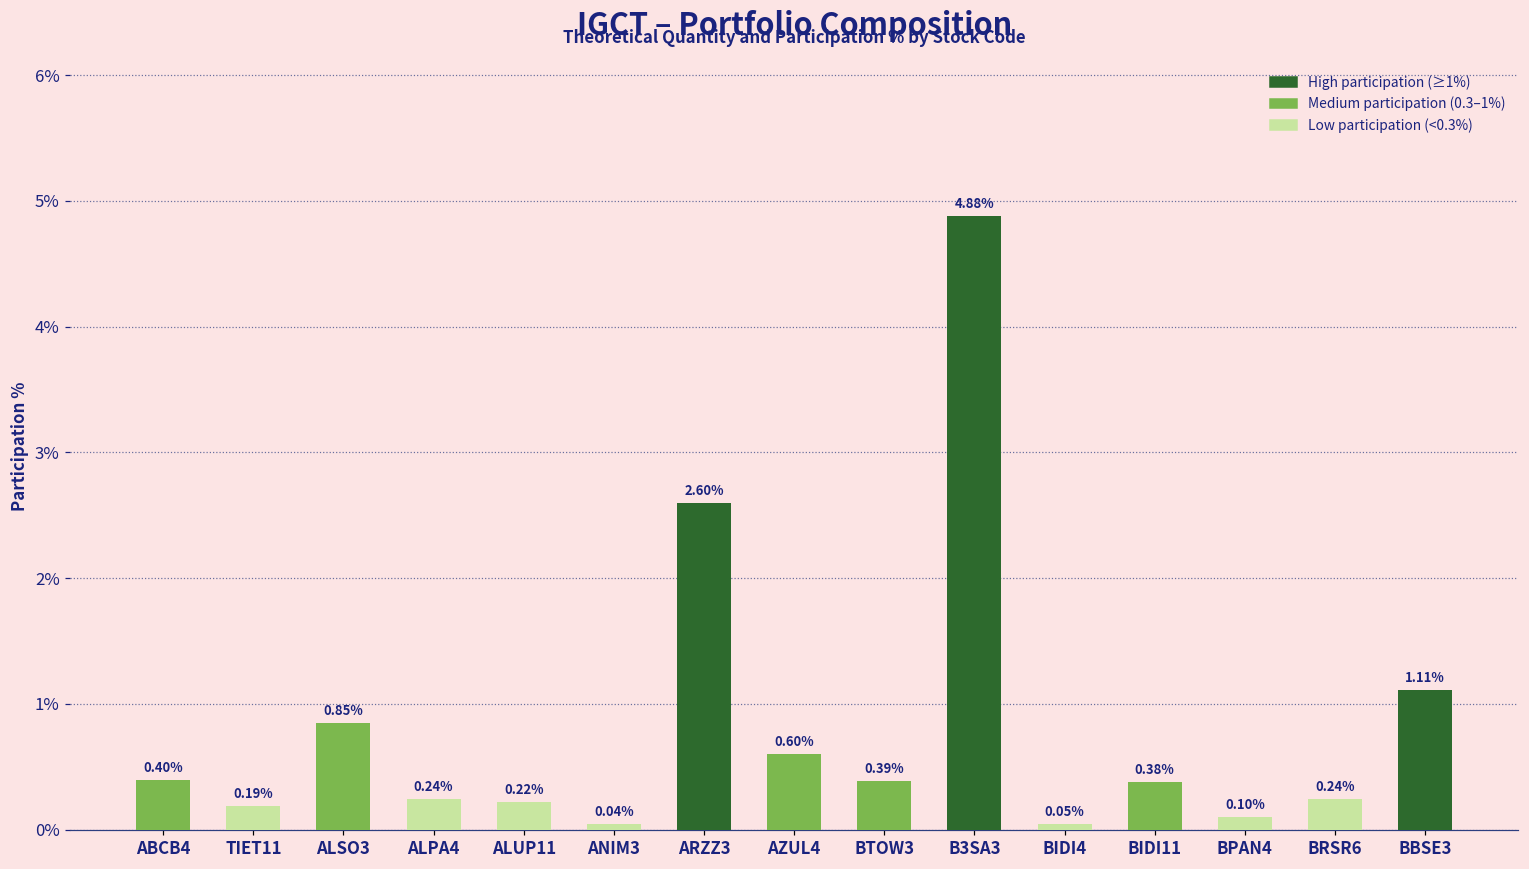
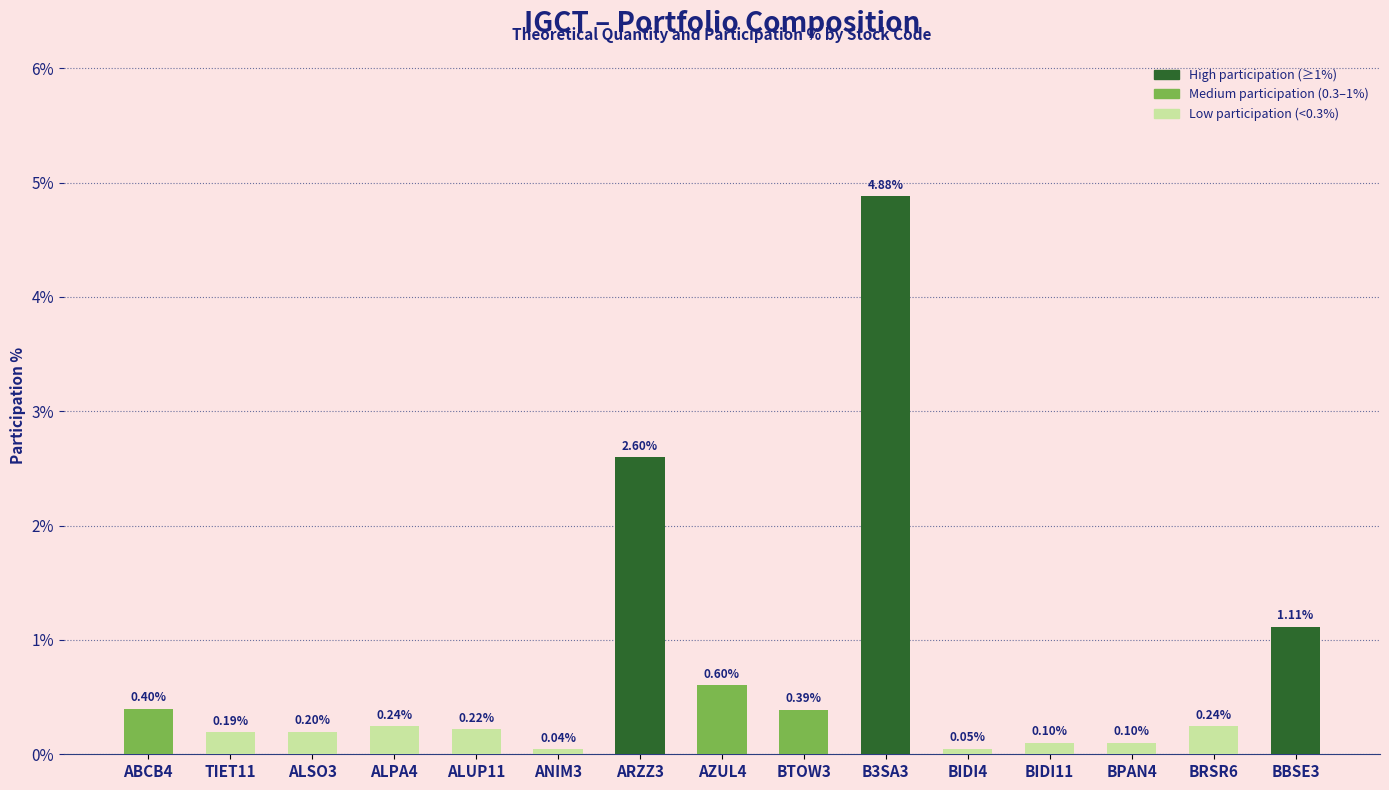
ALSO3: 0.85% -> 0.20%
BIDI11: 0.38% -> 0.10%
